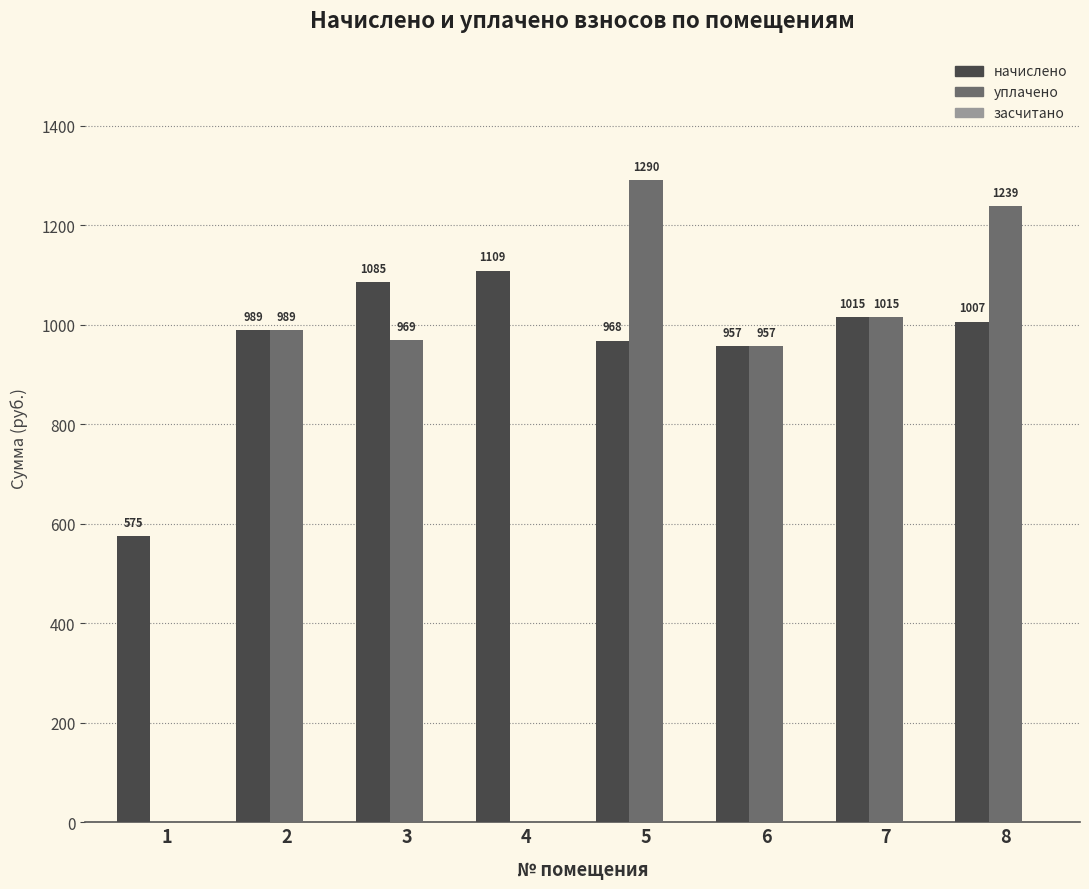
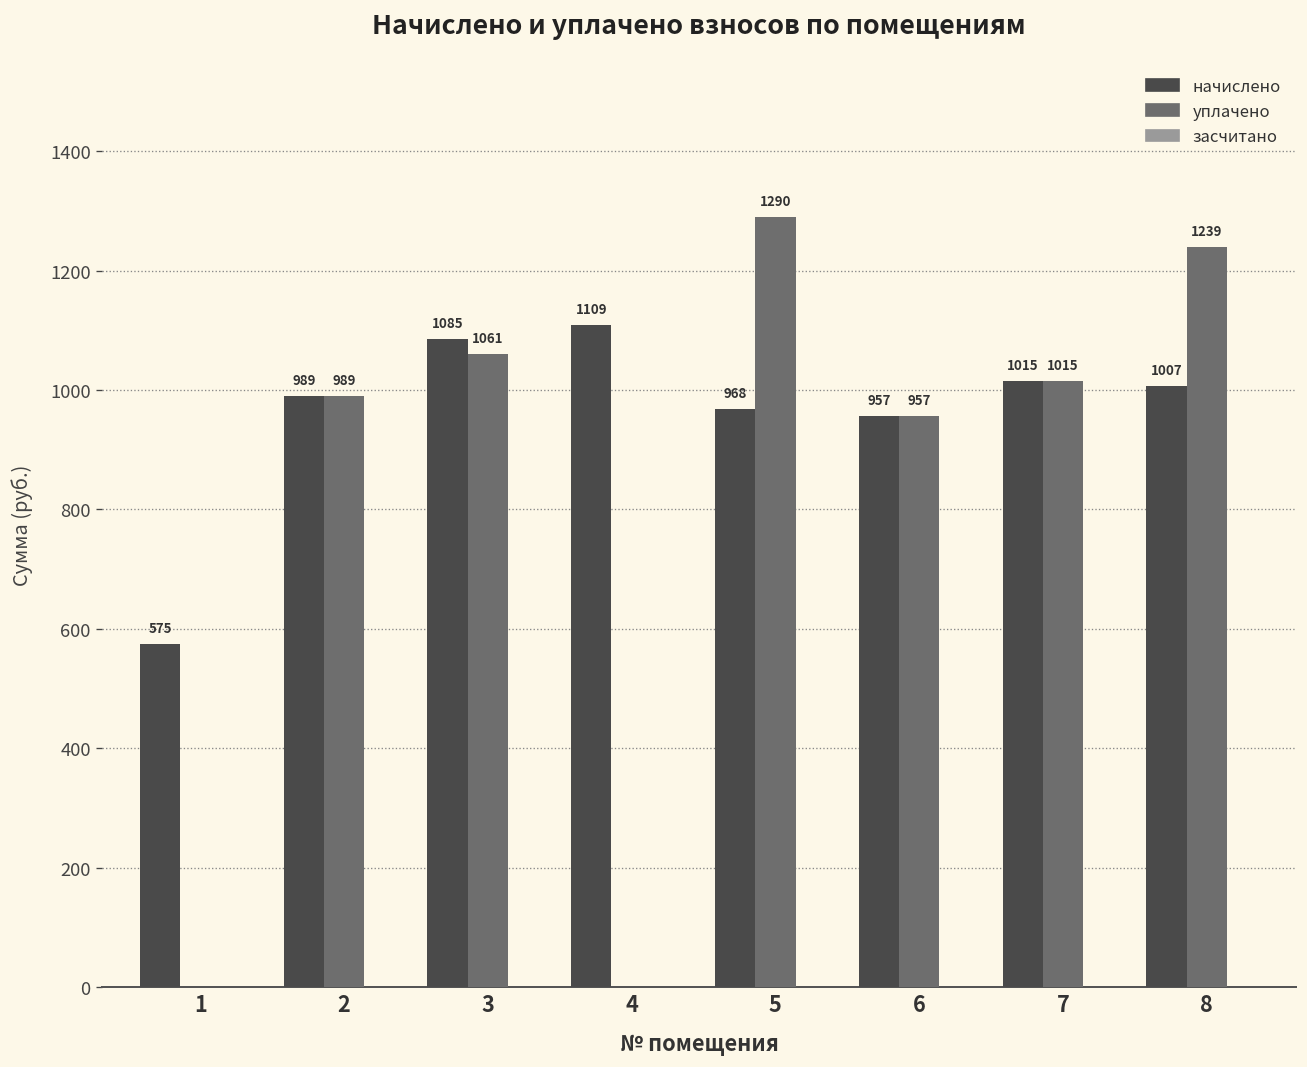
уплачено, 3: 969 -> 1061
